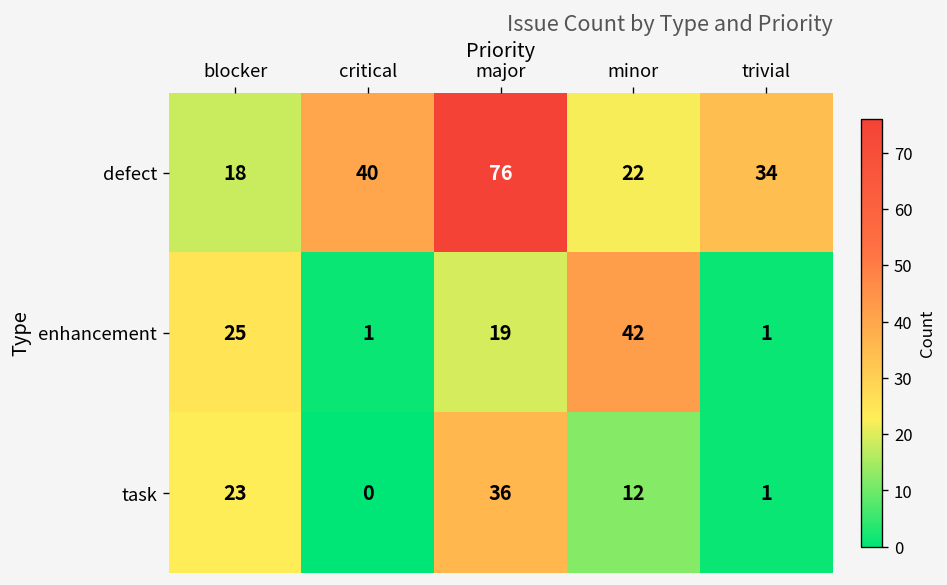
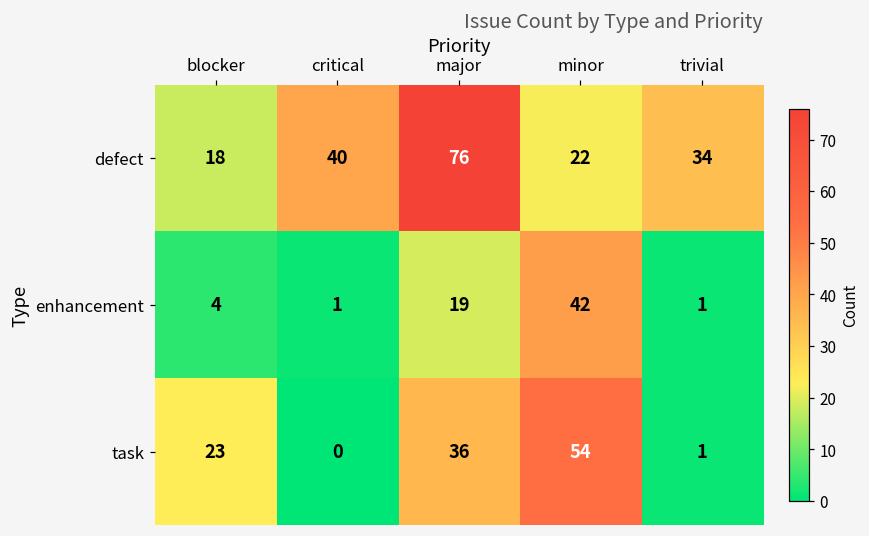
enhancement, blocker: 25 -> 4
task, minor: 12 -> 54
